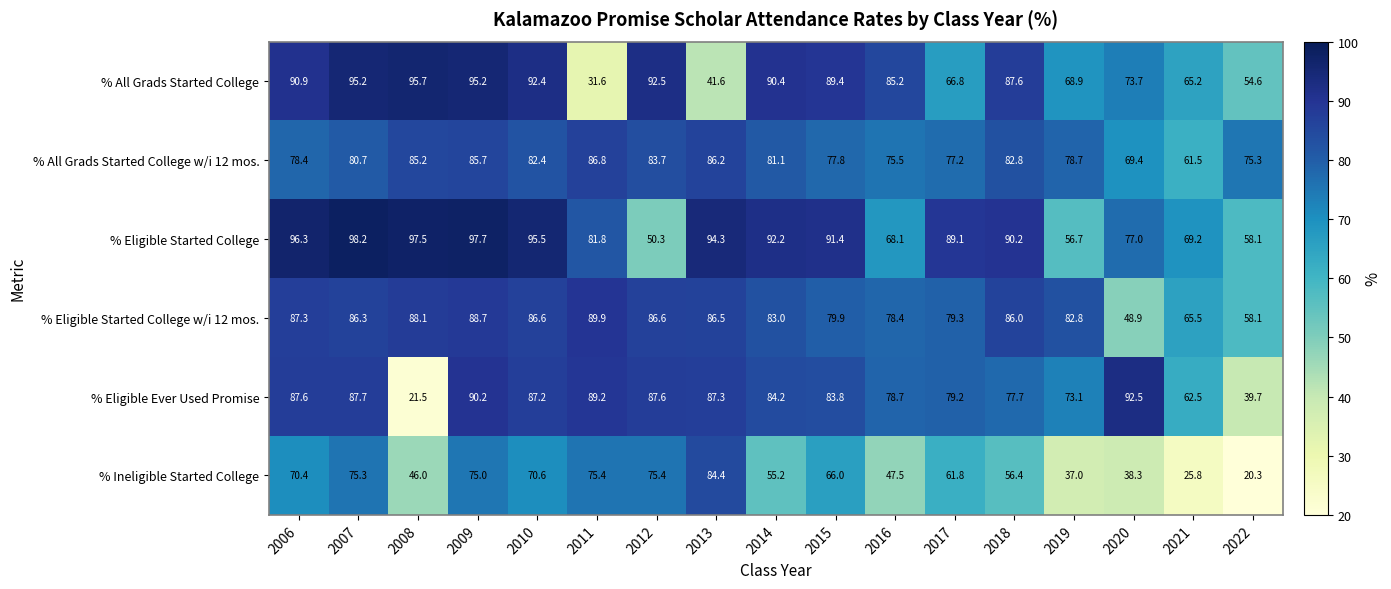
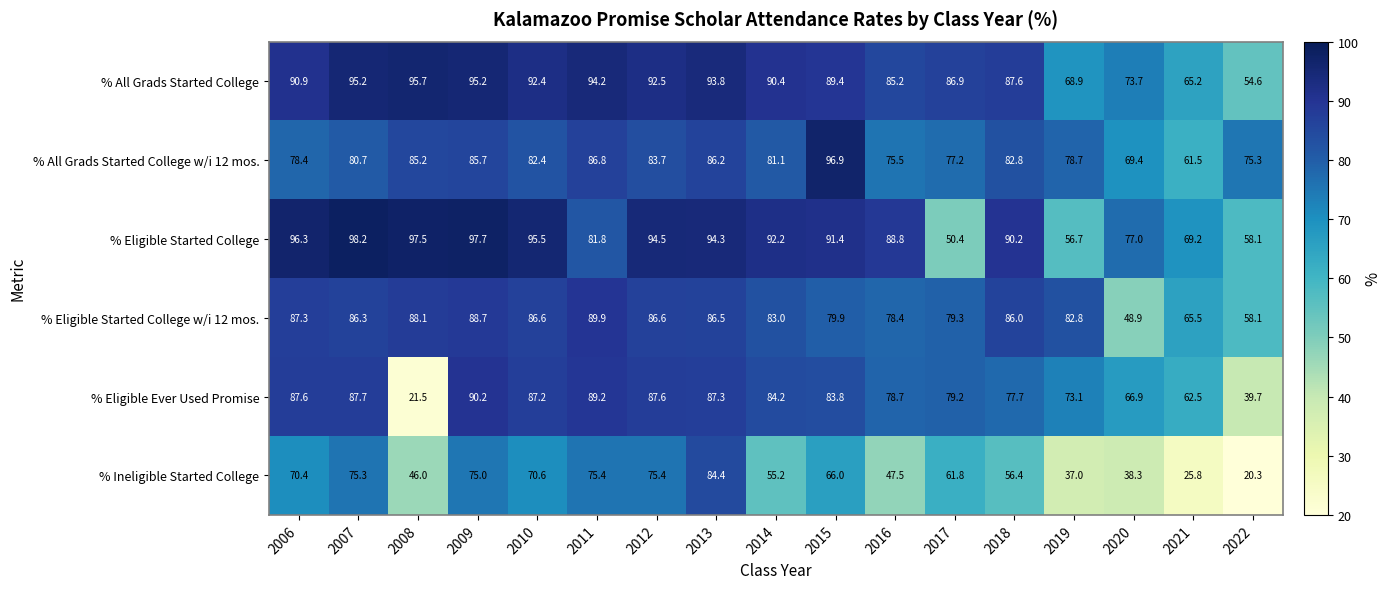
% All Grads Started College, 2011: 31.6 -> 94.2
% All Grads Started College, 2013: 41.6 -> 93.8
% All Grads Started College, 2017: 66.8 -> 86.9
% All Grads Started College w/i 12 mos., 2015: 77.8 -> 96.9
% Eligible Started College, 2012: 50.3 -> 94.5
% Eligible Started College, 2016: 68.1 -> 88.8
% Eligible Started College, 2017: 89.1 -> 50.4
% Eligible Ever Used Promise, 2020: 92.5 -> 66.9
